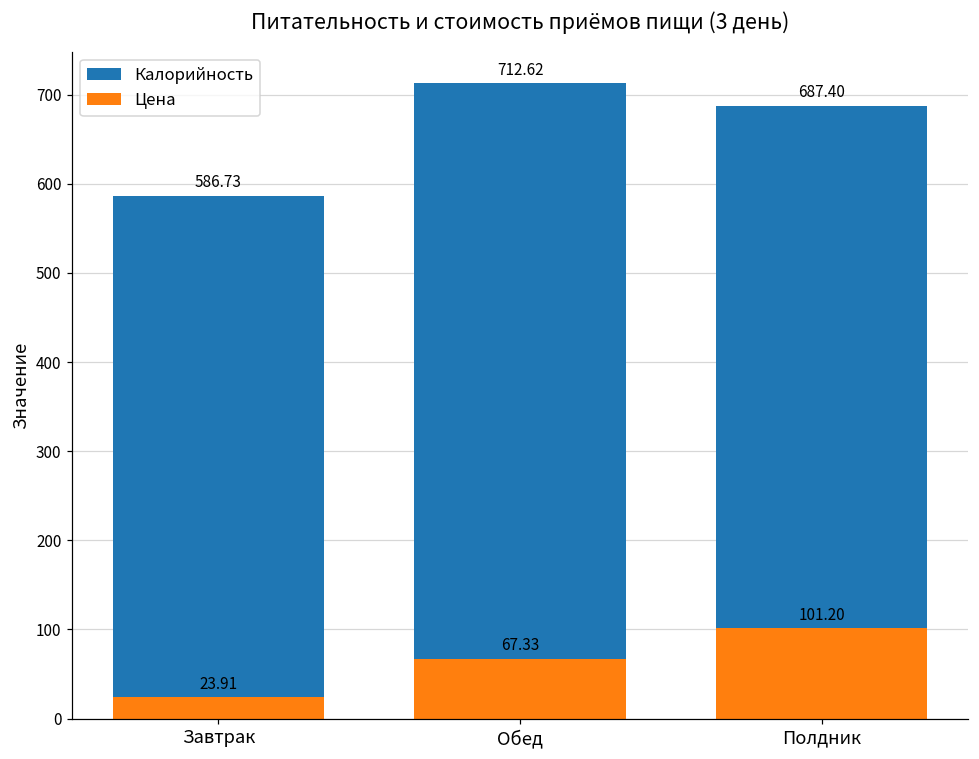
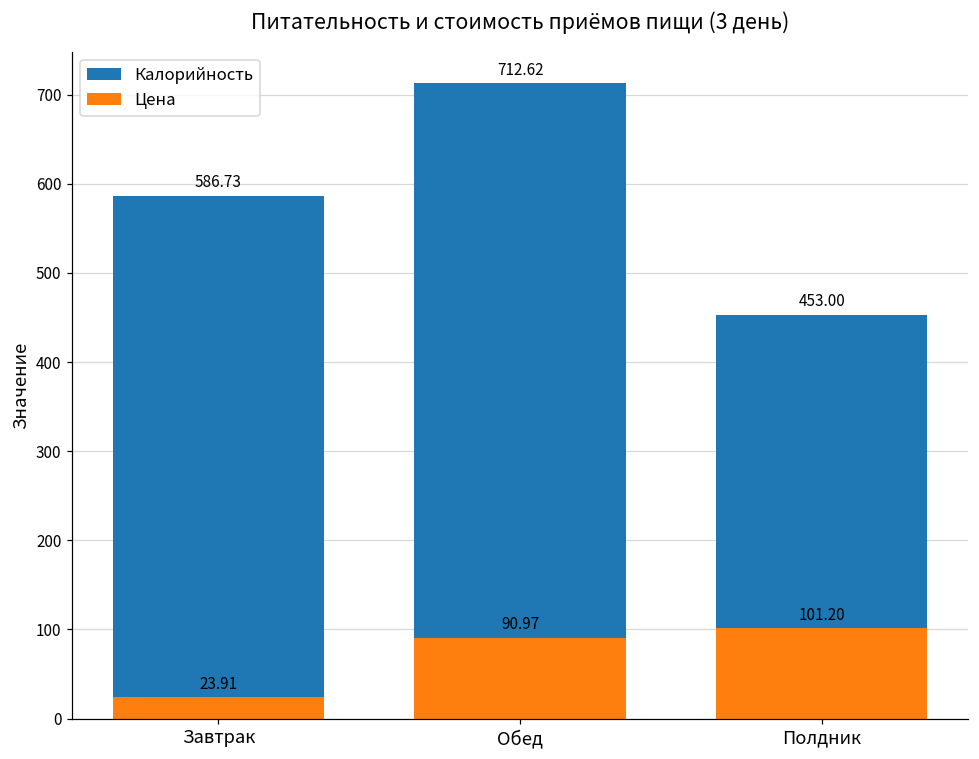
Цена, Обед: 67.33 -> 90.97
Калорийность, Полдник: 687.40 -> 453.00
